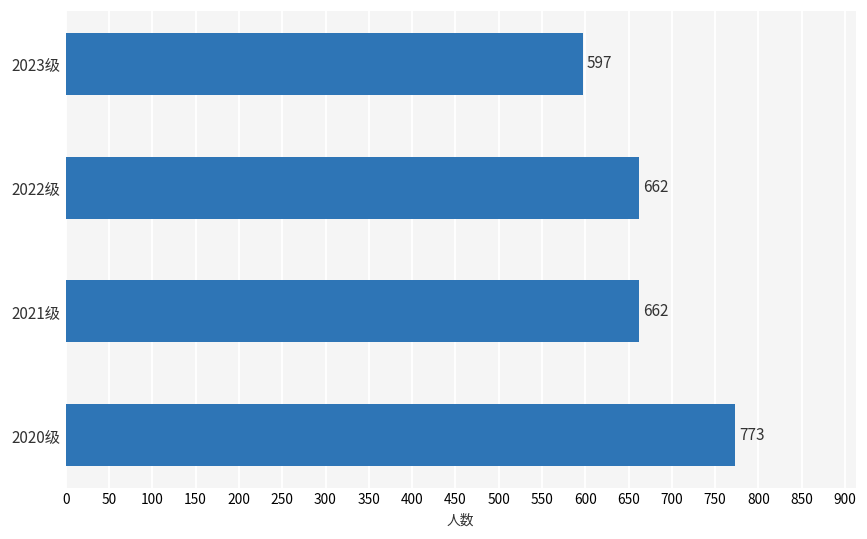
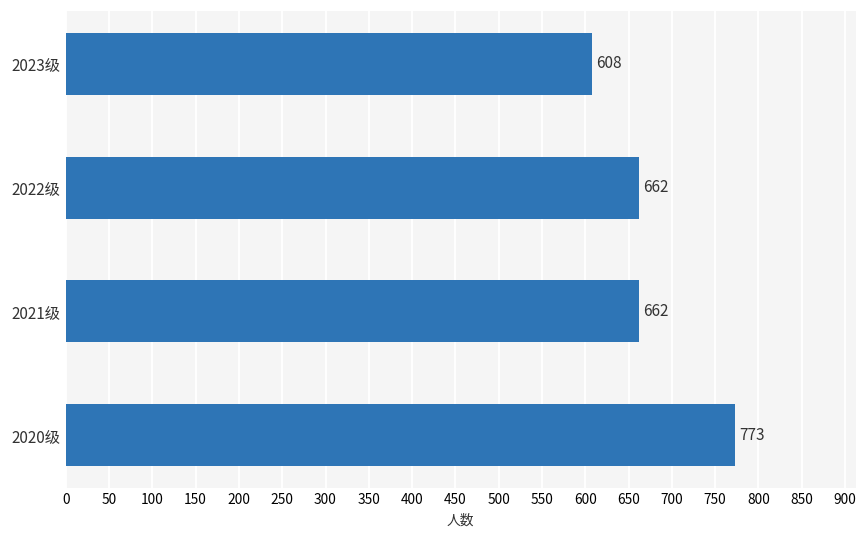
2023级: 597 -> 608
